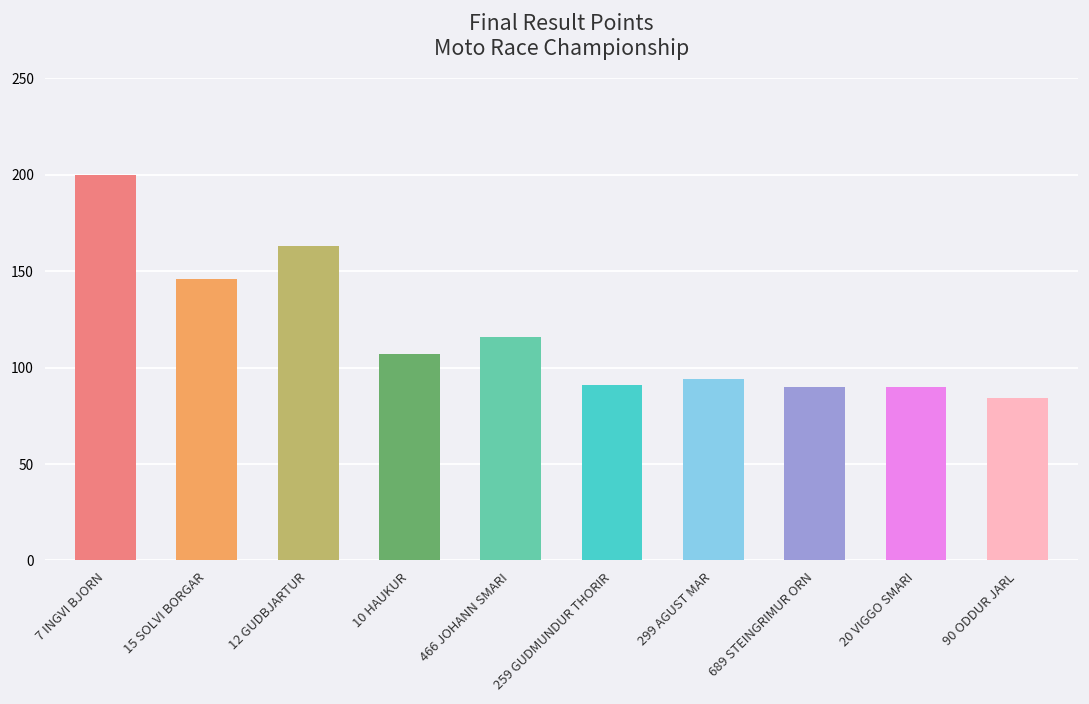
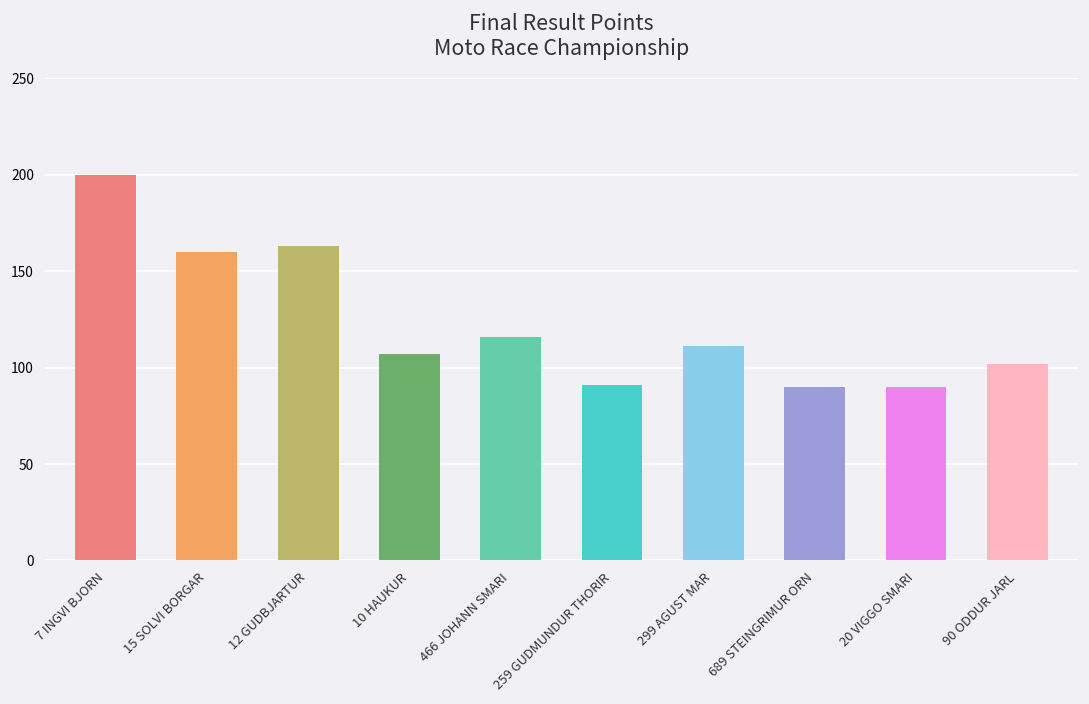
15 SOLVI BORGAR: 146 -> 160
299 AGUST MAR: 94 -> 111
90 ODDUR JARL: 84 -> 102
